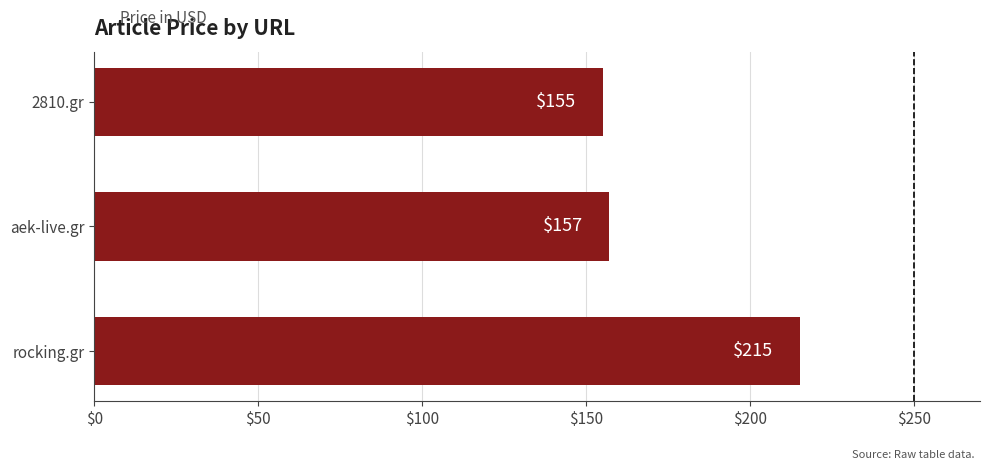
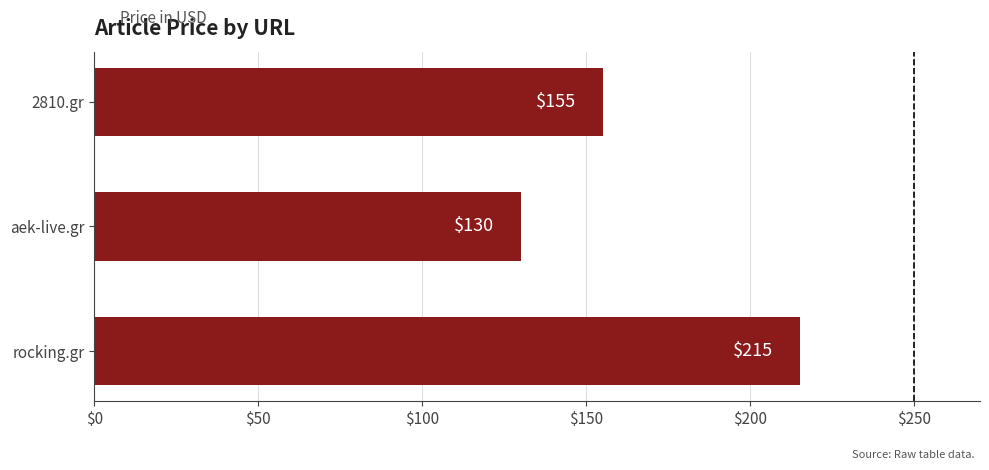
aek-live.gr: $157 -> $130
